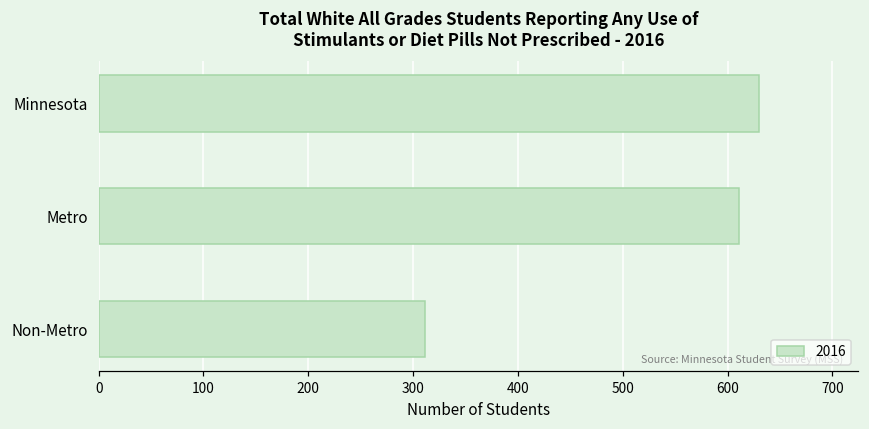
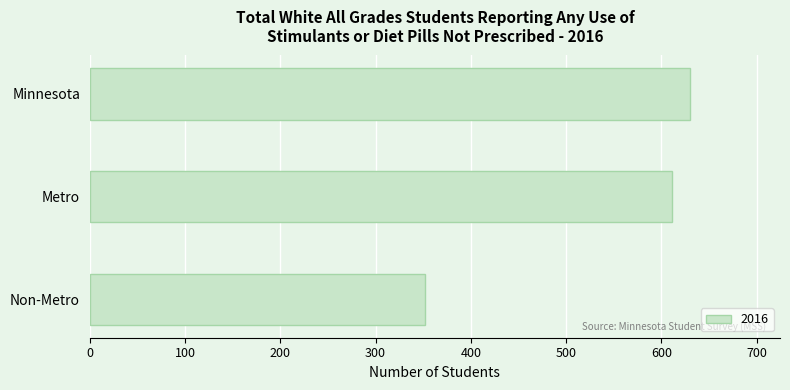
Non-Metro: 310 -> 350
